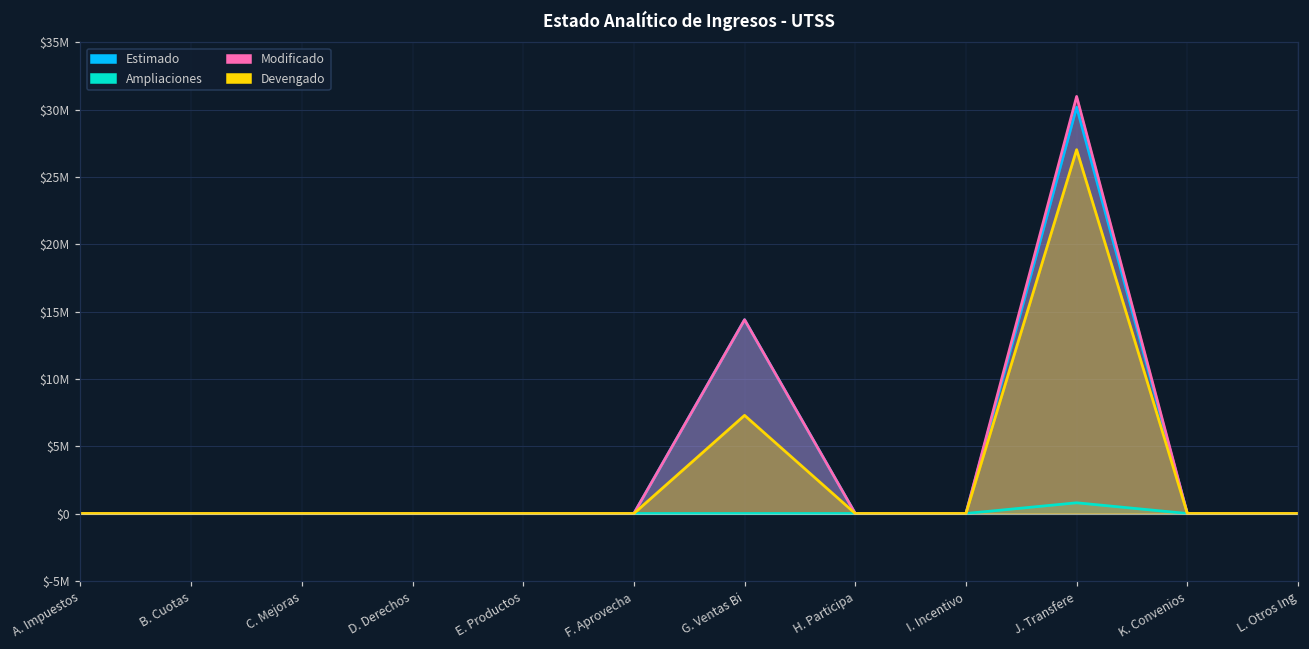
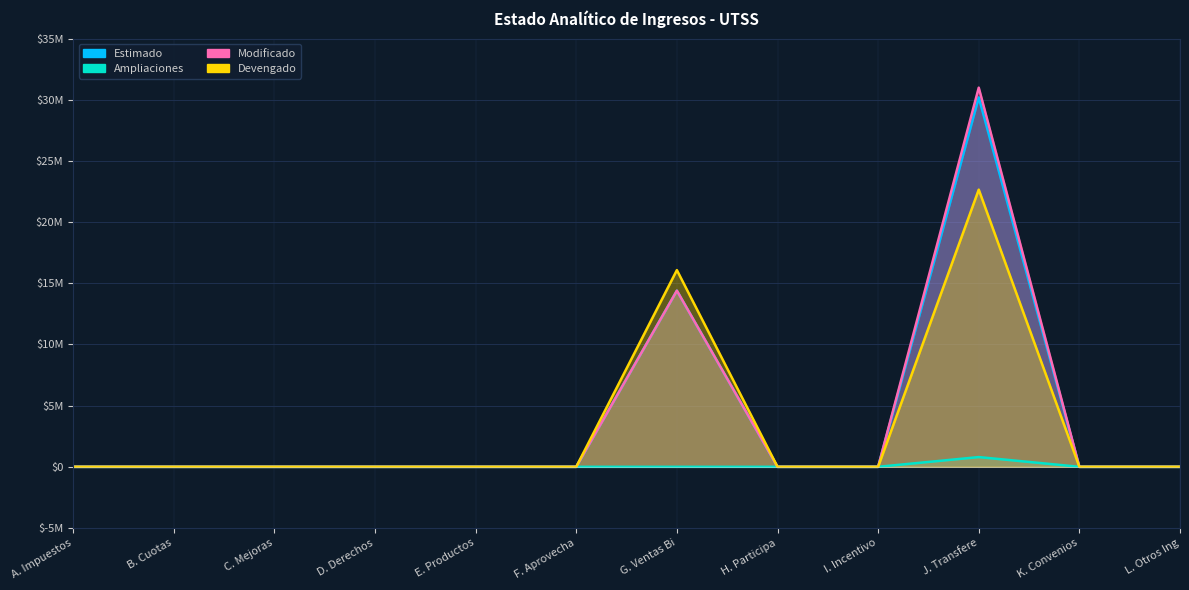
Devengado, G. Ventas Bi: $7300000 -> $16100000
Devengado, J. Transfere: $27000000 -> $22700000
